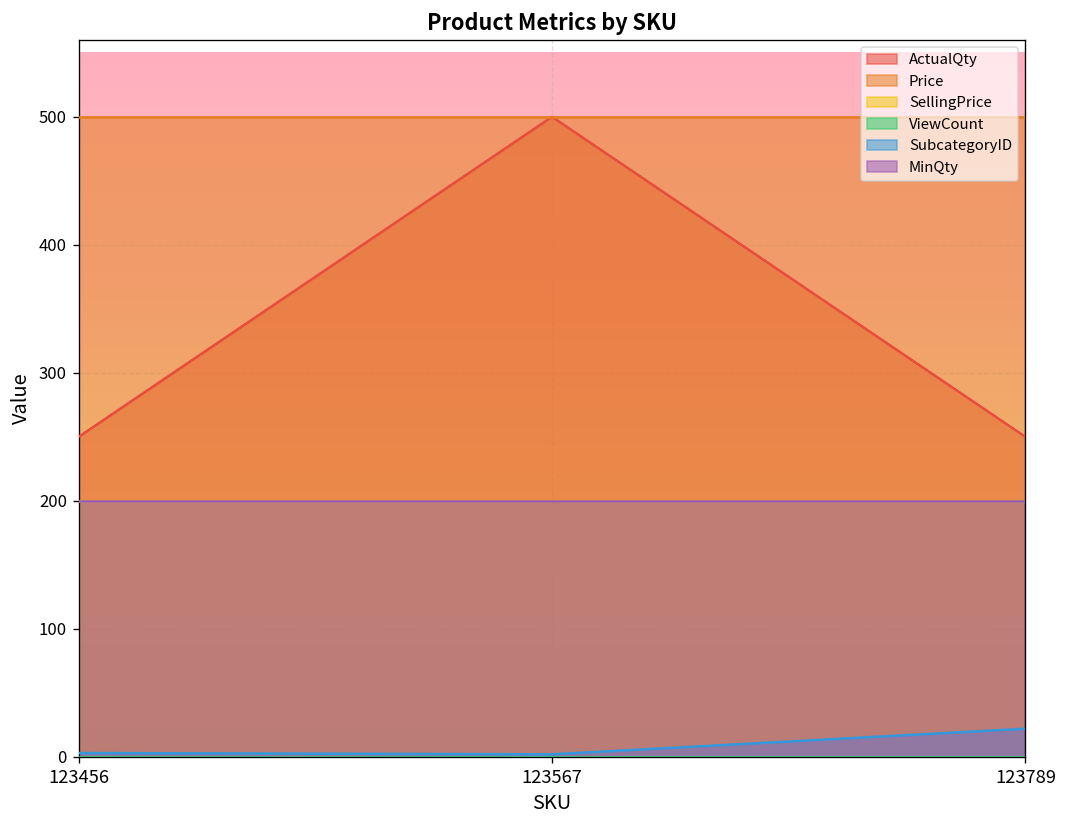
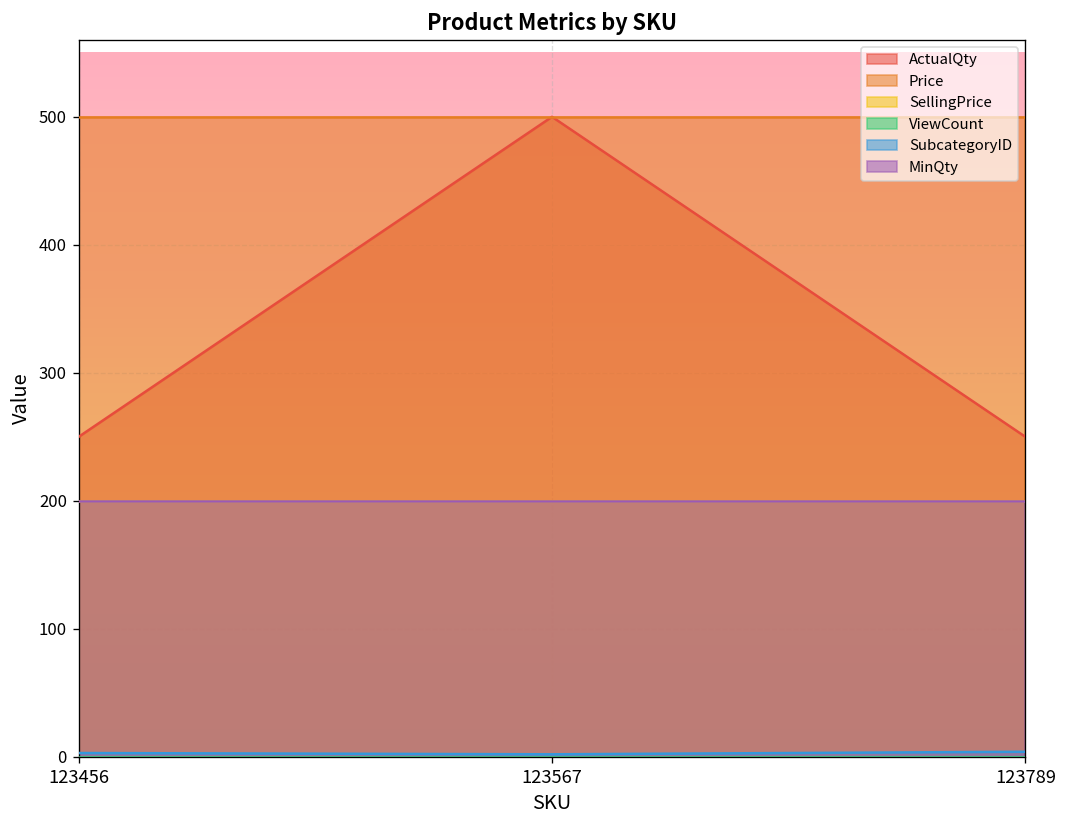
SubcategoryID, 123789: 22 -> 4
